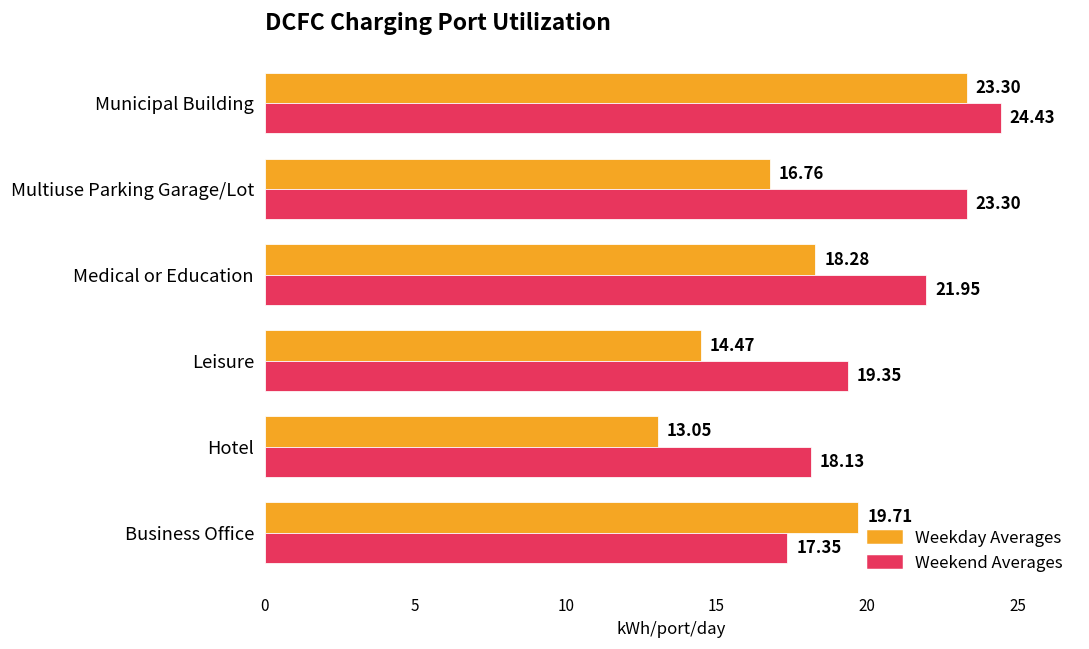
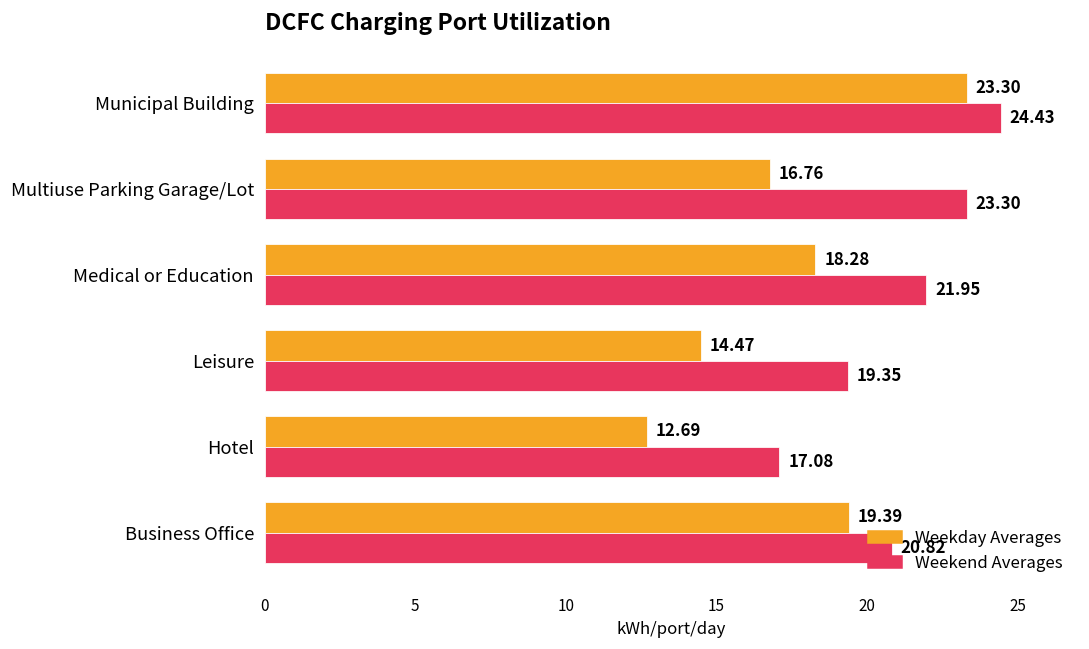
Weekday Averages, Hotel: 13.05 -> 12.69
Weekend Averages, Hotel: 18.13 -> 17.08
Weekday Averages, Business Office: 19.71 -> 19.39
Weekend Averages, Business Office: 17.35 -> 20.82
